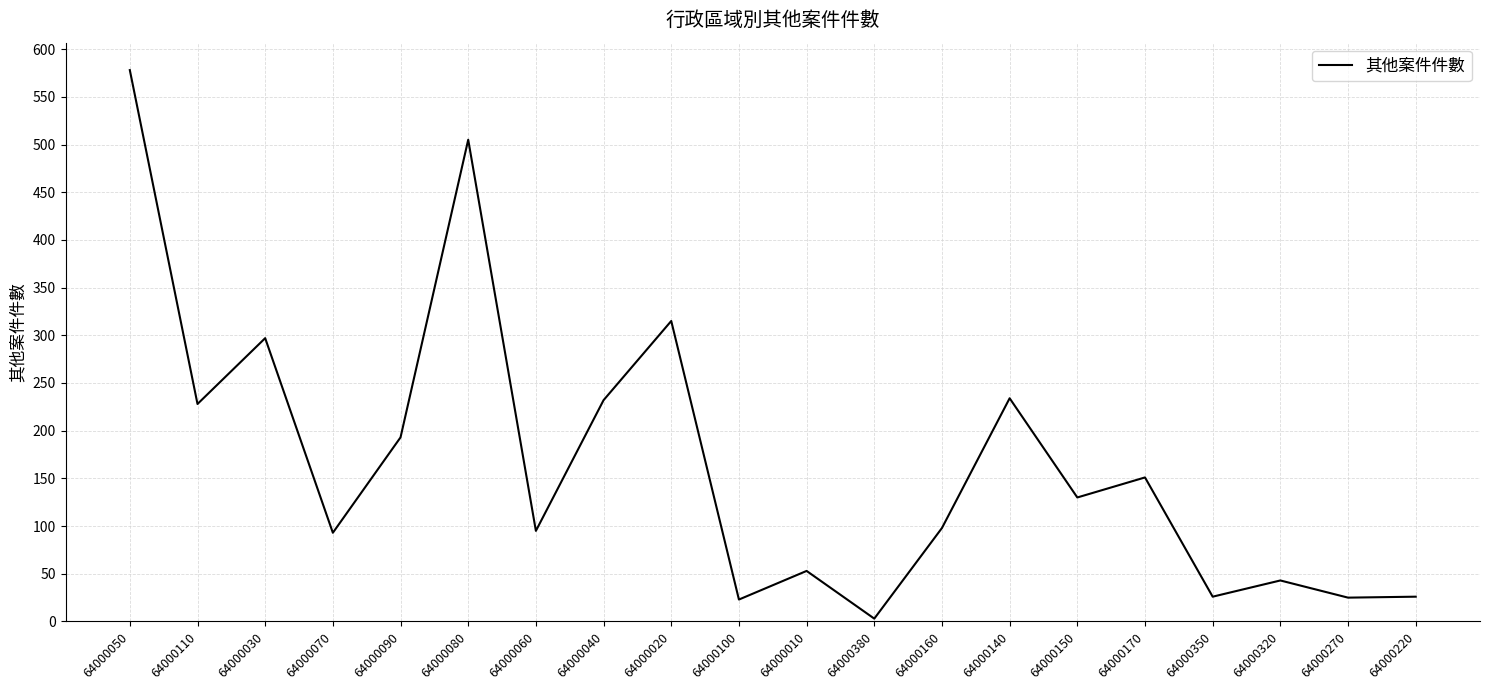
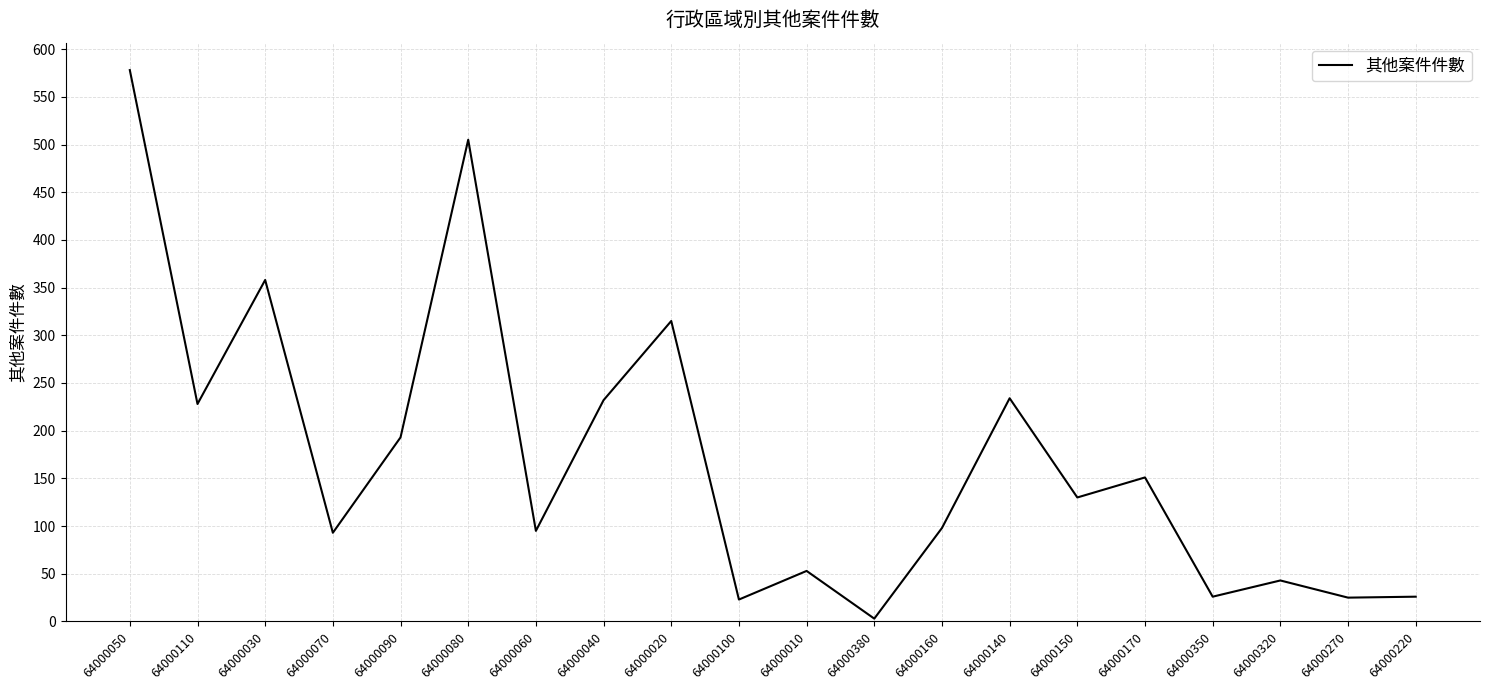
64000030: 300 -> 360
